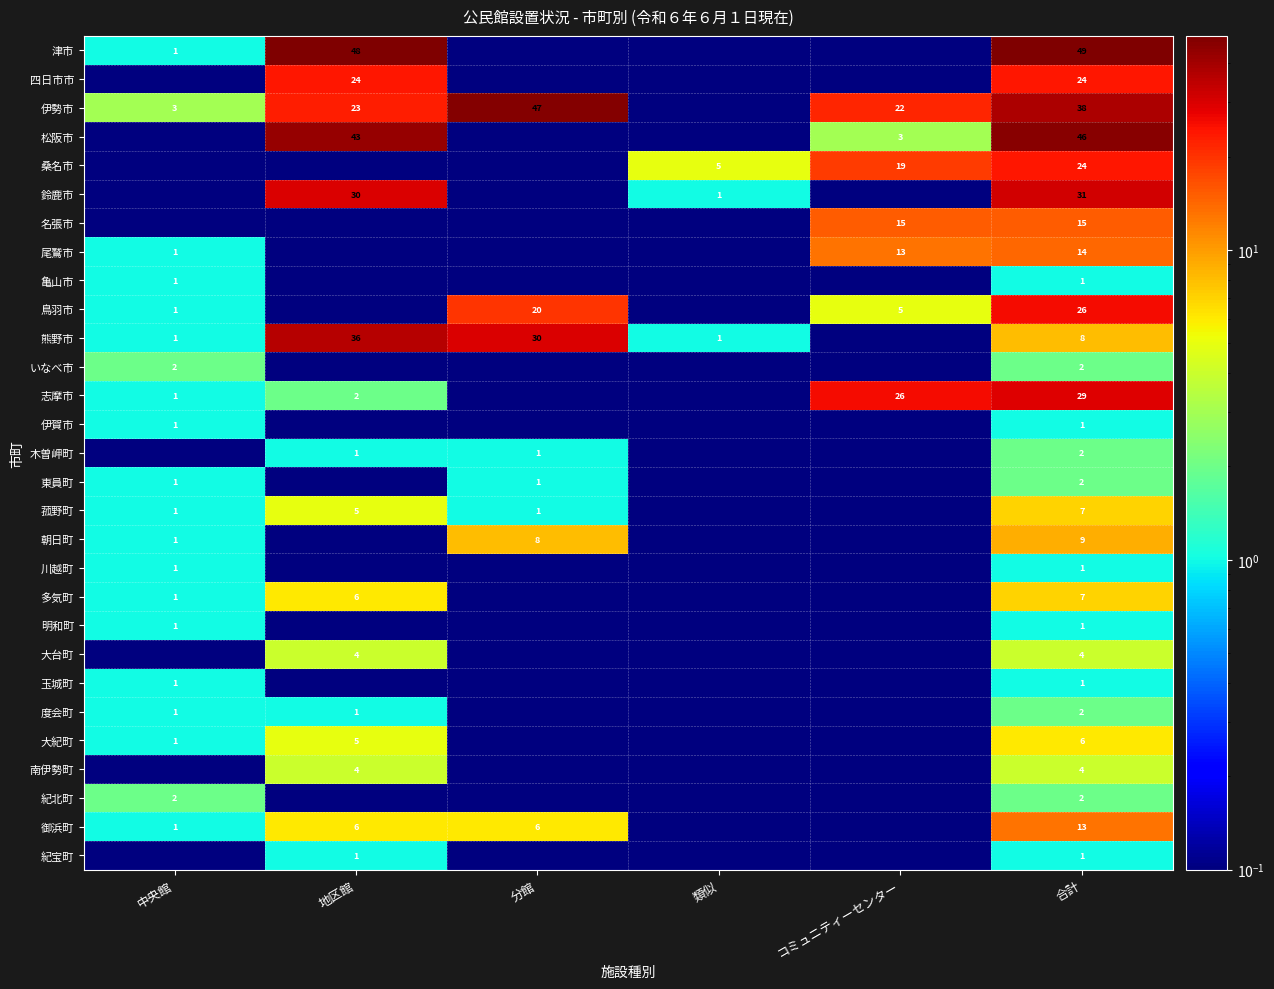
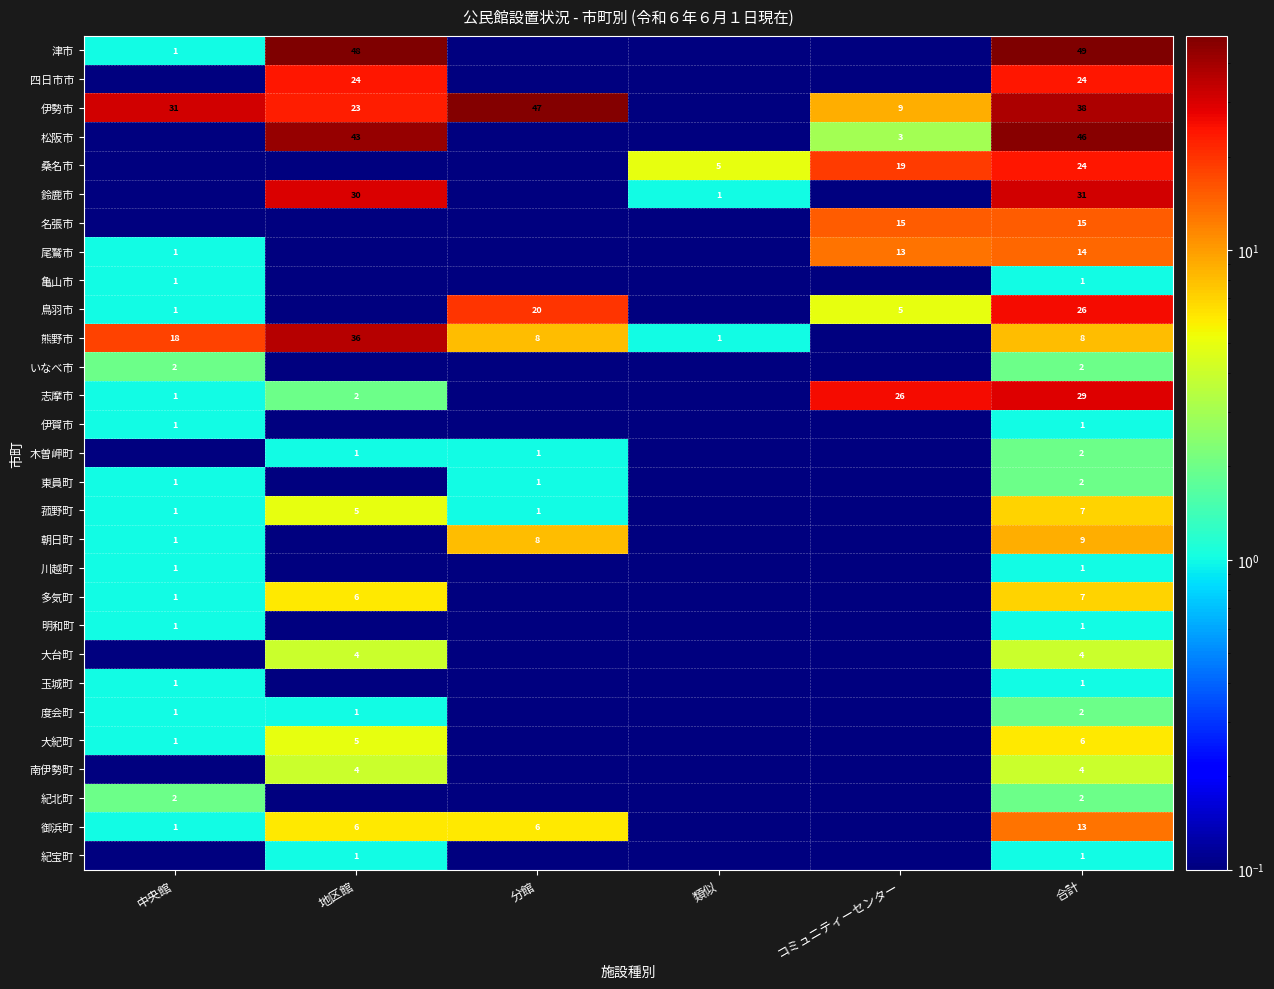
伊勢市, 中央館: 3 -> 31
伊勢市, コミュニティーセンター: 22 -> 9
熊野市, 中央館: 1 -> 18
熊野市, 分館: 30 -> 8
